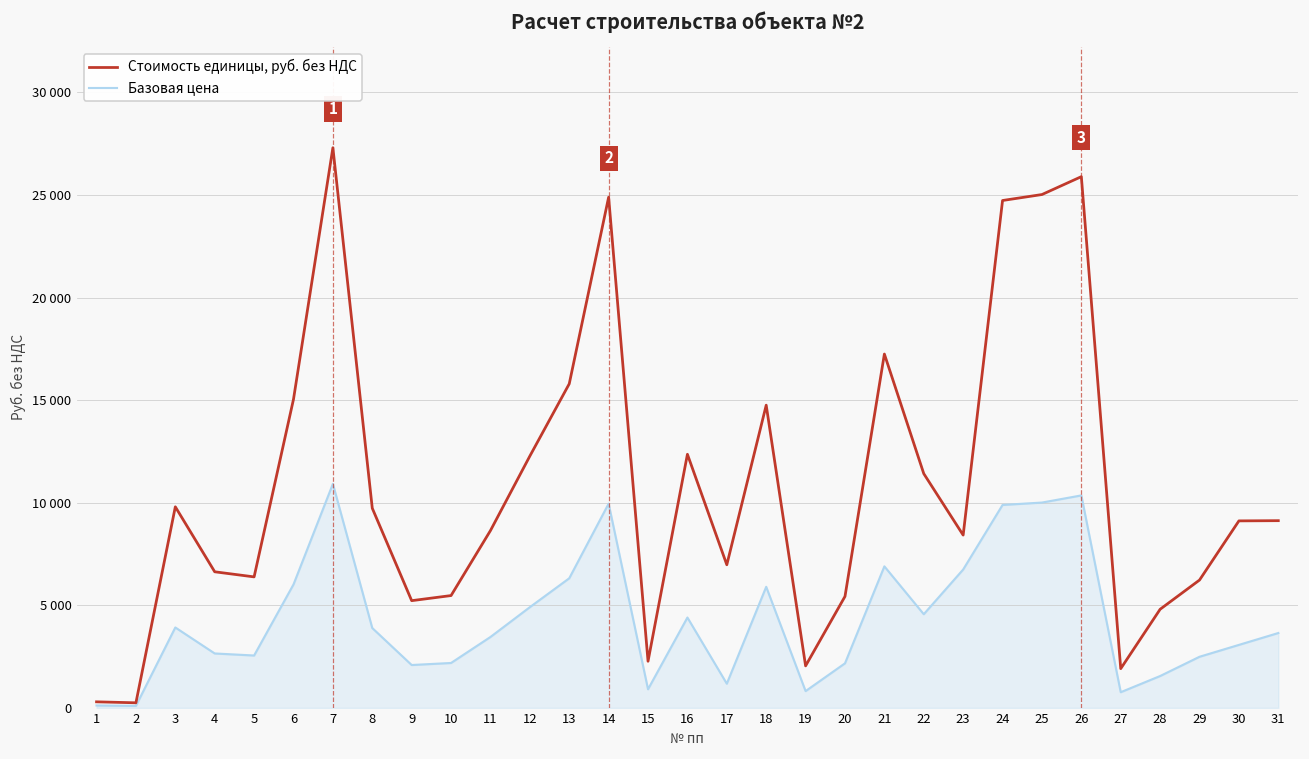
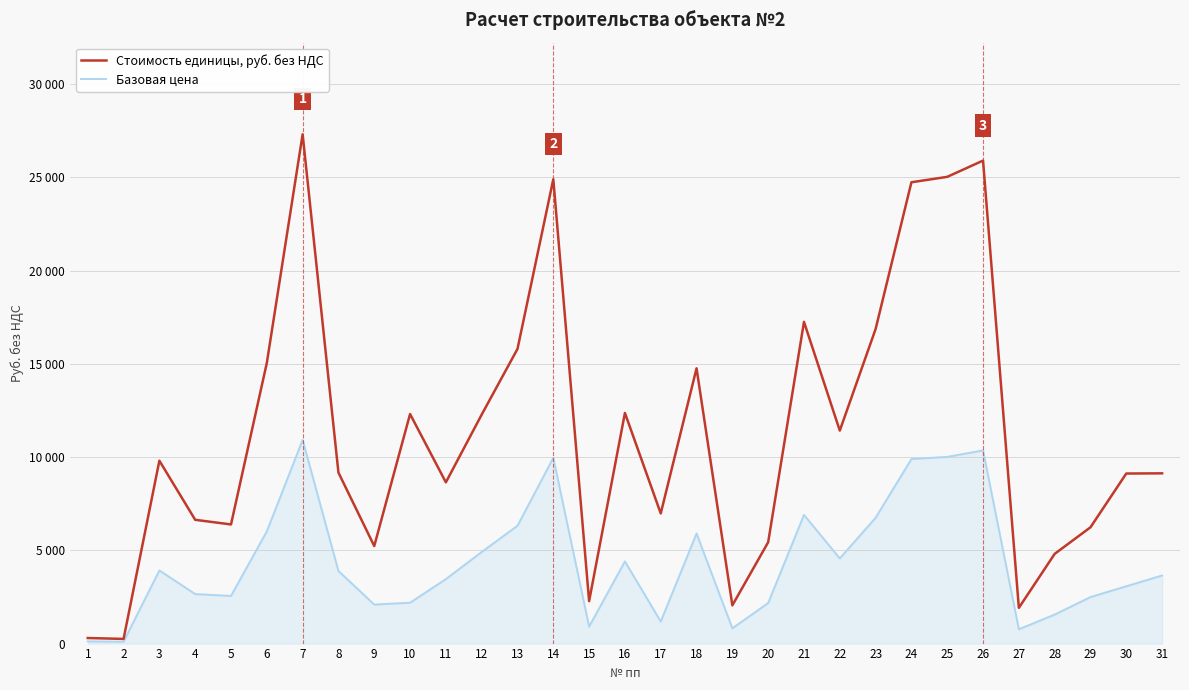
Стоимость единицы, руб. без НДС, 8: 9700 -> 9200
Стоимость единицы, руб. без НДС, 10: 5500 -> 12300
Стоимость единицы, руб. без НДС, 23: 8400 -> 16900
